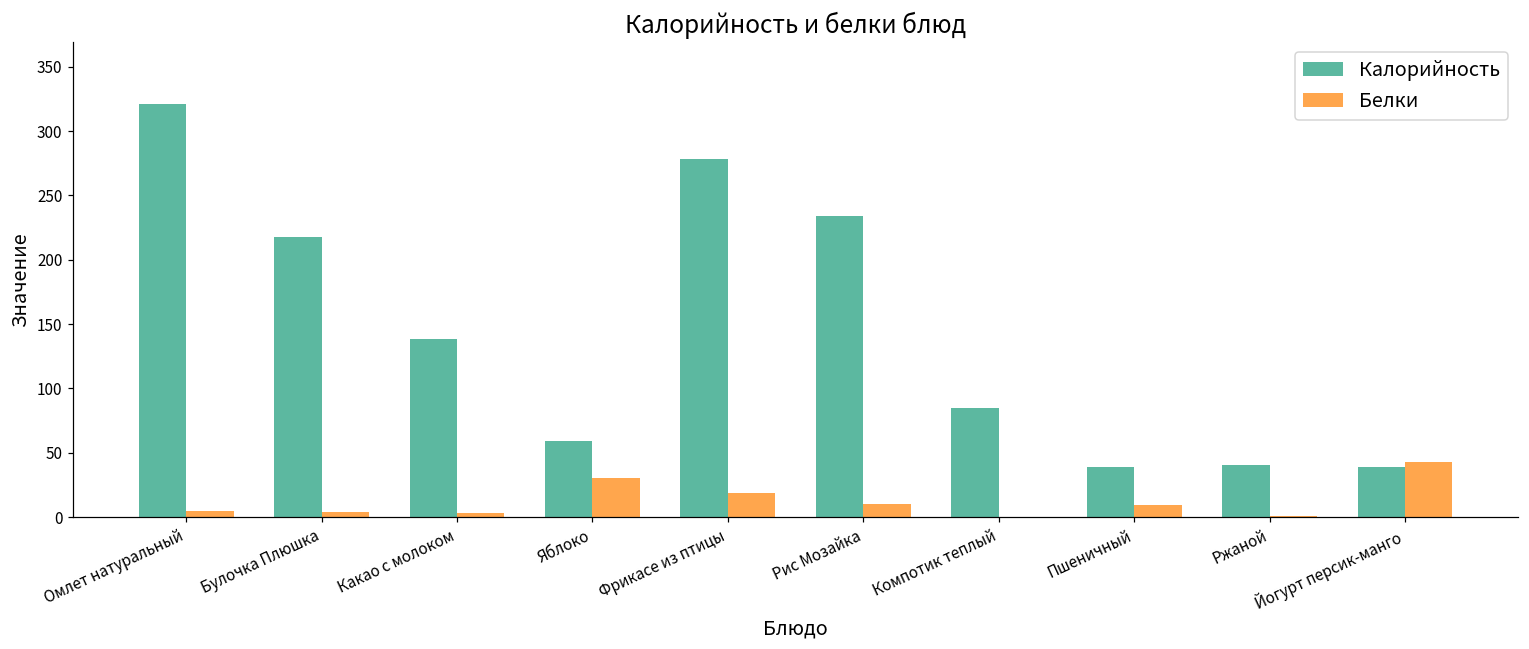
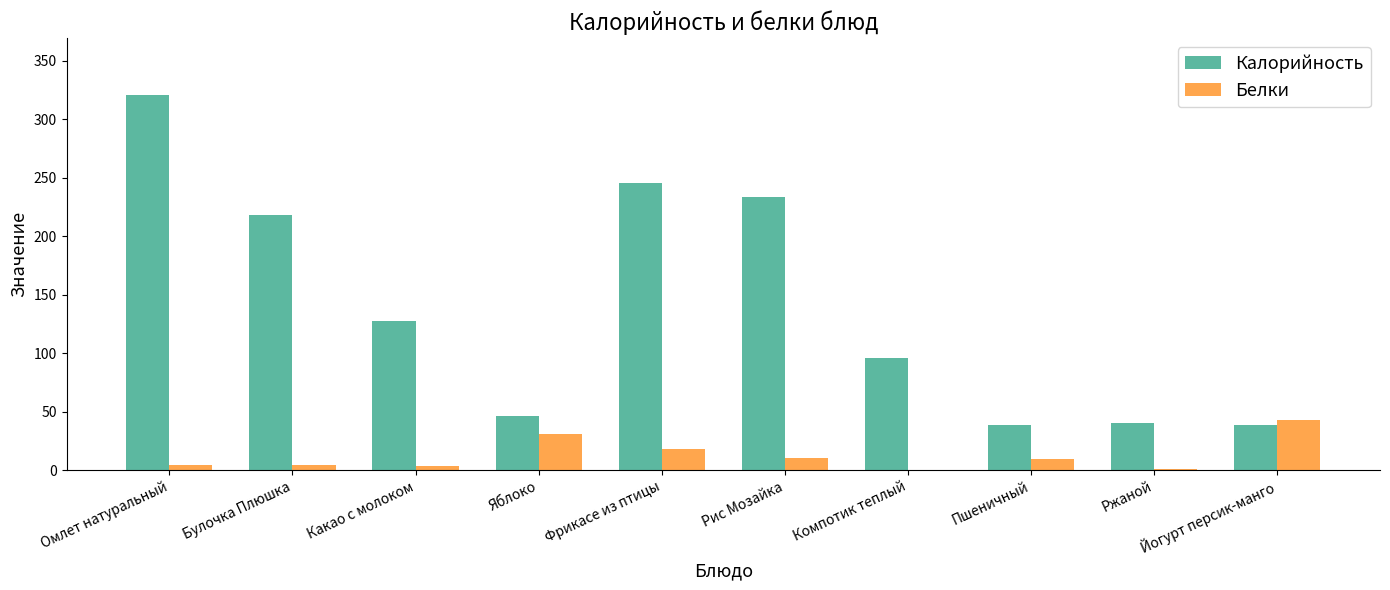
Калорийность, Какао с молоком: 139 -> 127
Калорийность, Яблоко: 59 -> 46
Калорийность, Фрикасе из птицы: 278 -> 245
Калорийность, Компотик теплый: 85 -> 96
